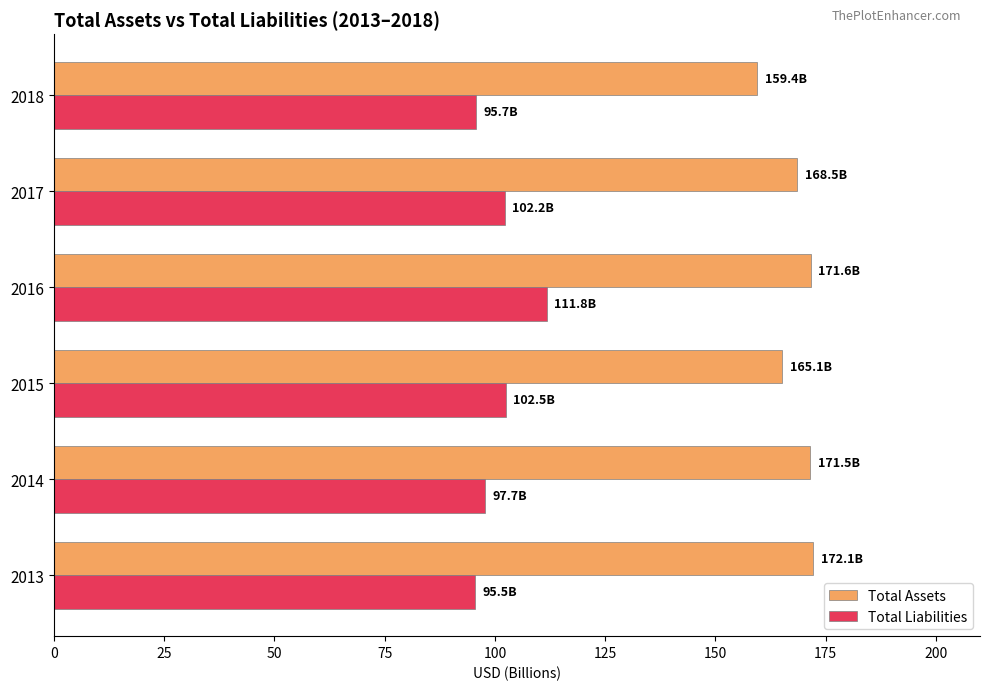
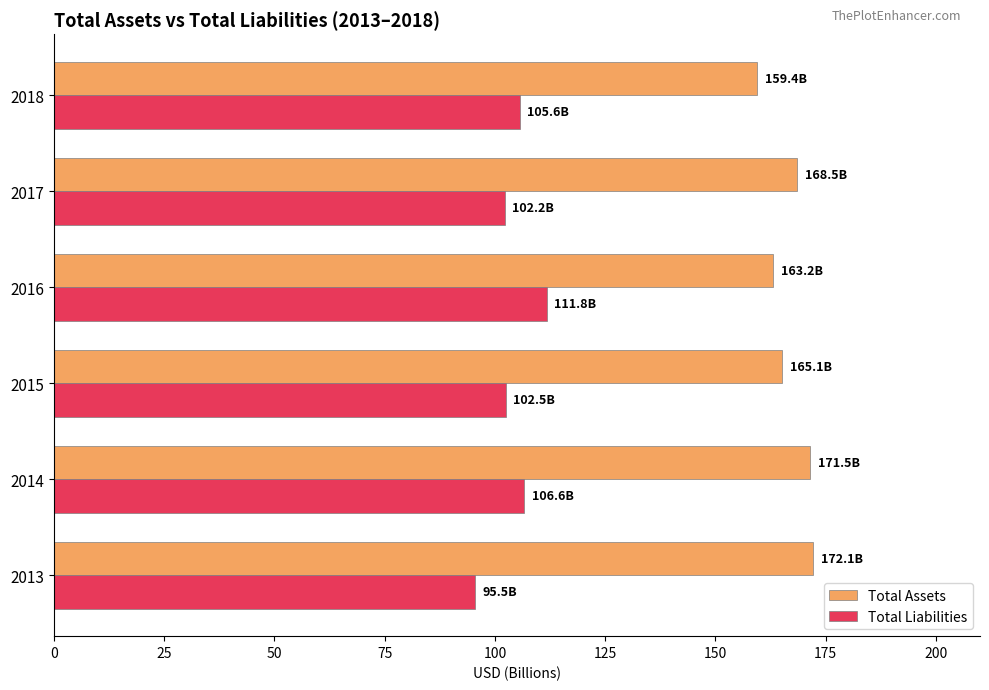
Total Liabilities, 2018: 95.7B -> 105.6B
Total Assets, 2016: 171.6B -> 163.2B
Total Liabilities, 2014: 97.7B -> 106.6B
